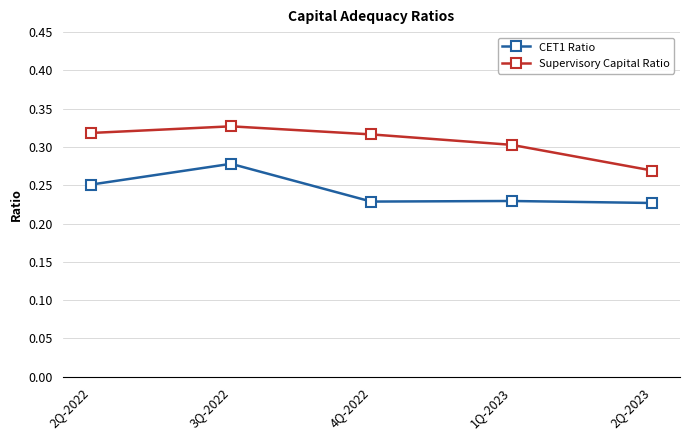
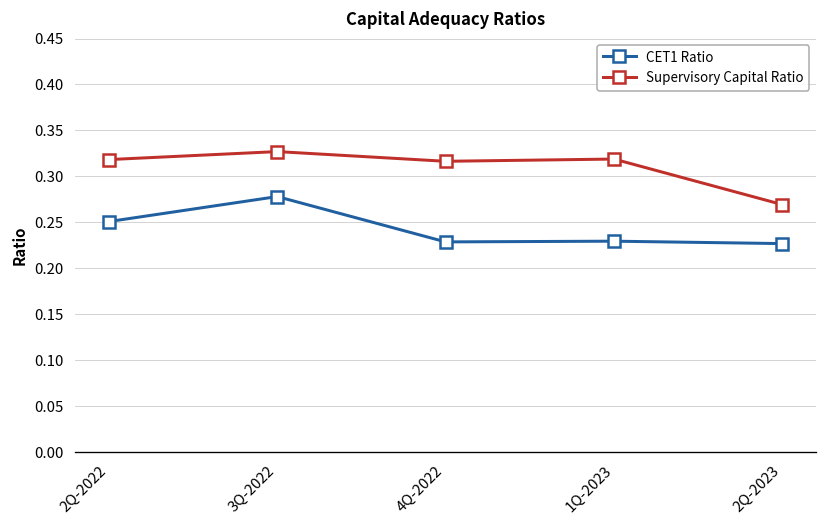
Supervisory Capital Ratio, 1Q-2023: 0.30 -> 0.32
